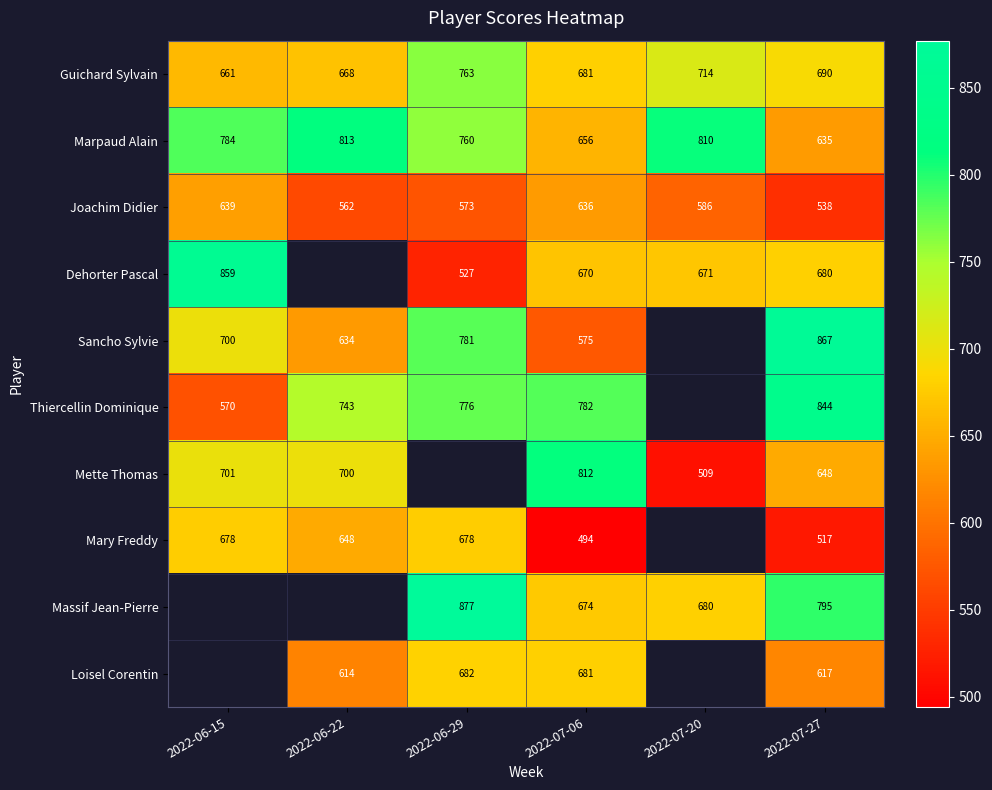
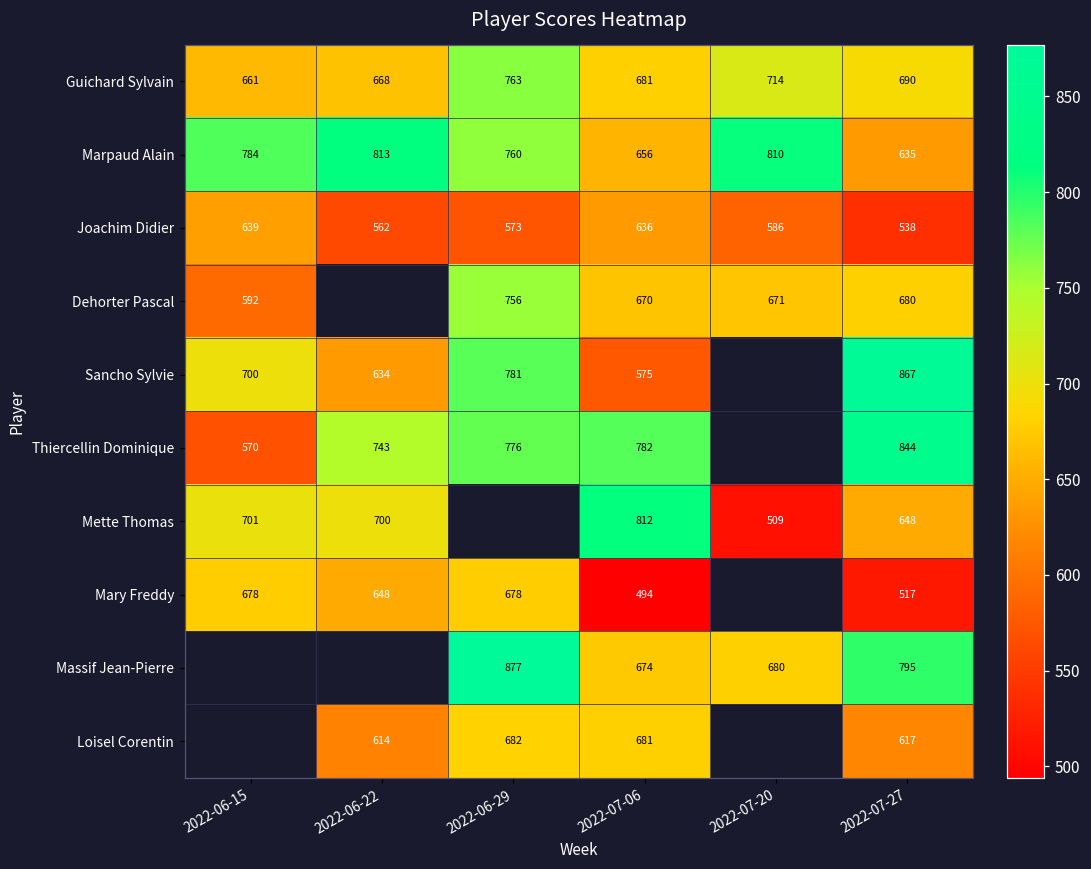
Dehorter Pascal, 2022-06-15: 859 -> 592
Dehorter Pascal, 2022-06-29: 527 -> 756
